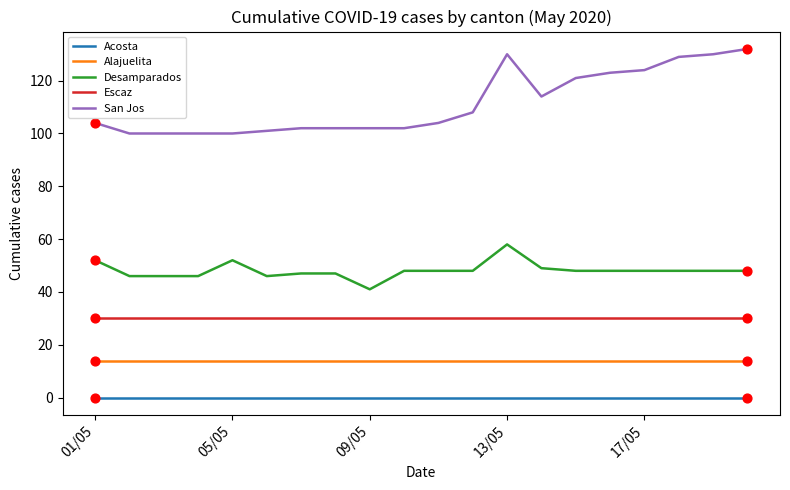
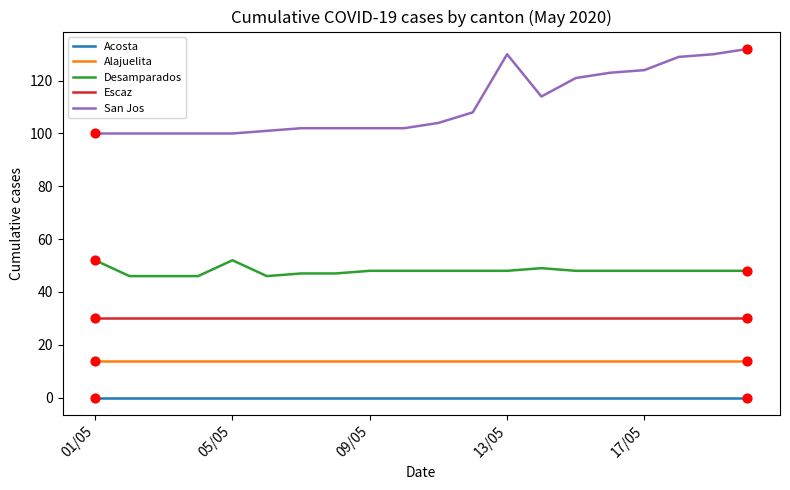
San Jos, 01/05: 104 -> 100
Desamparados, 09/05: 41 -> 48
Desamparados, 13/05: 58 -> 48
